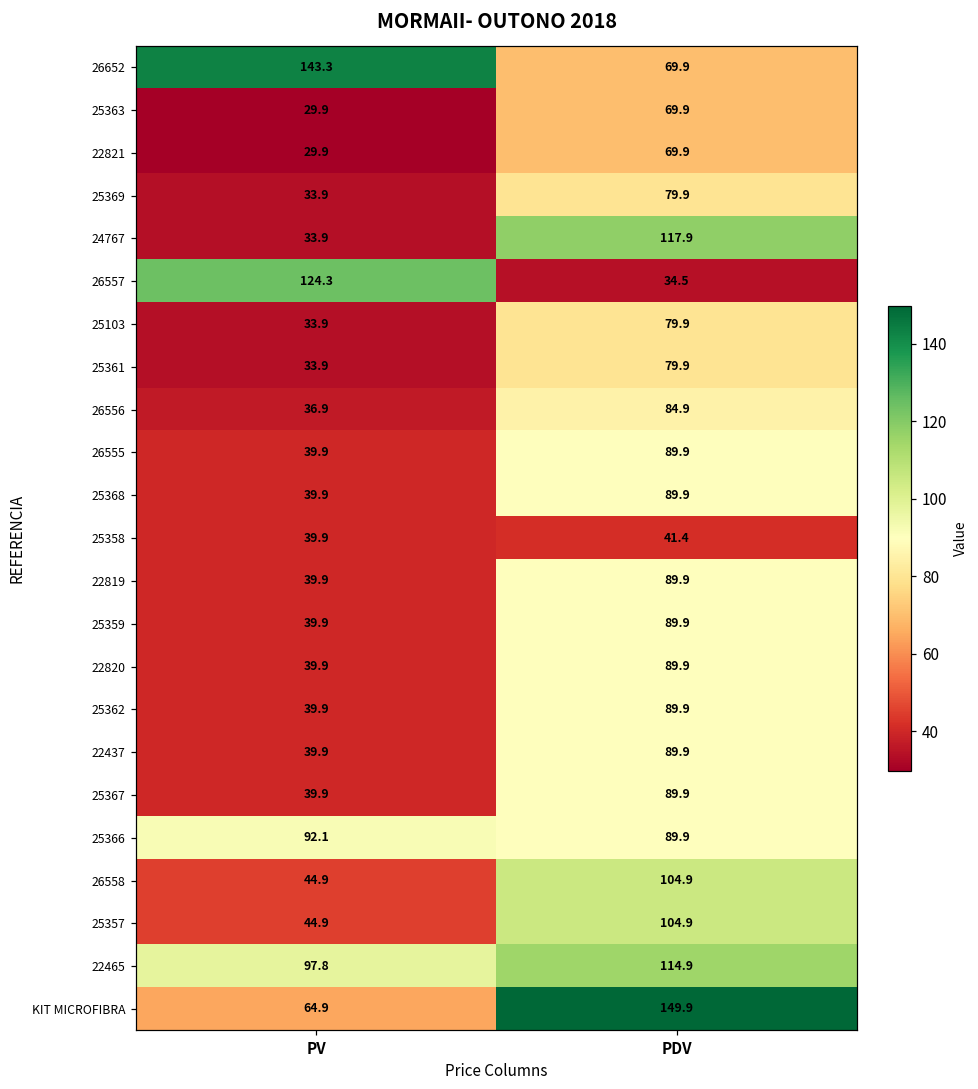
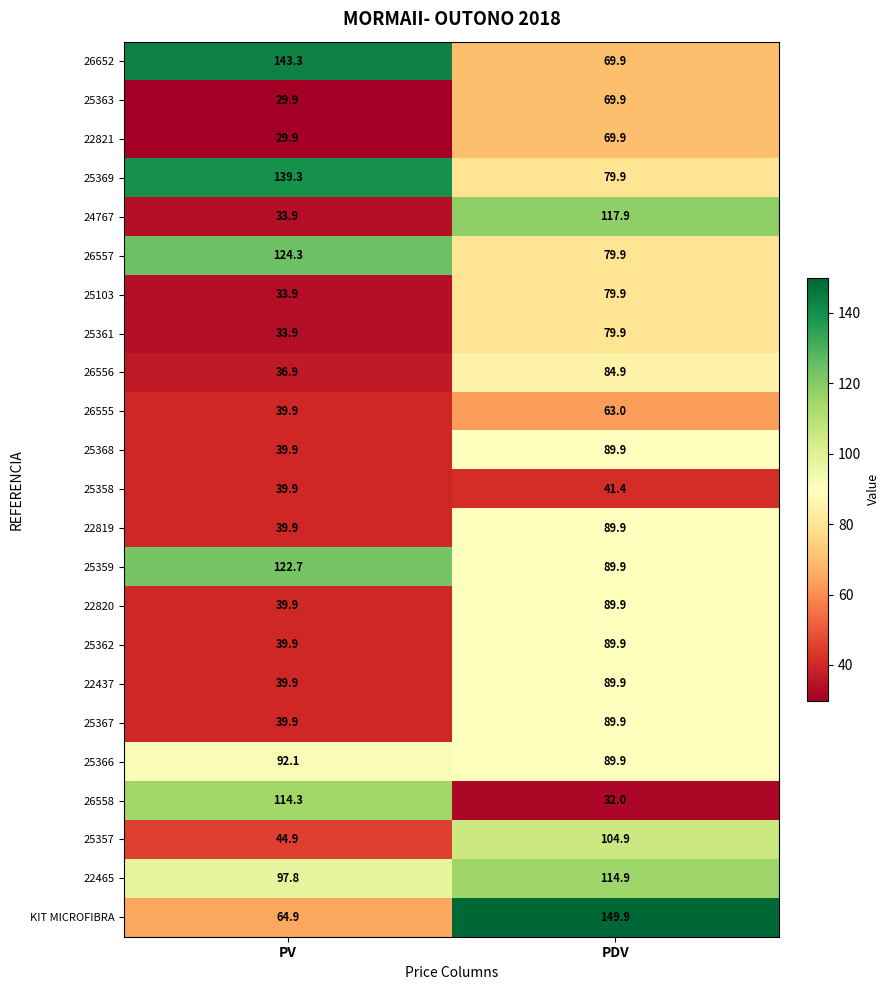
25369, PV: 33.9 -> 139.3
26557, PDV: 34.5 -> 79.9
26555, PDV: 89.9 -> 63.0
25359, PV: 39.9 -> 122.7
26558, PV: 44.9 -> 114.3
26558, PDV: 104.9 -> 32.0
